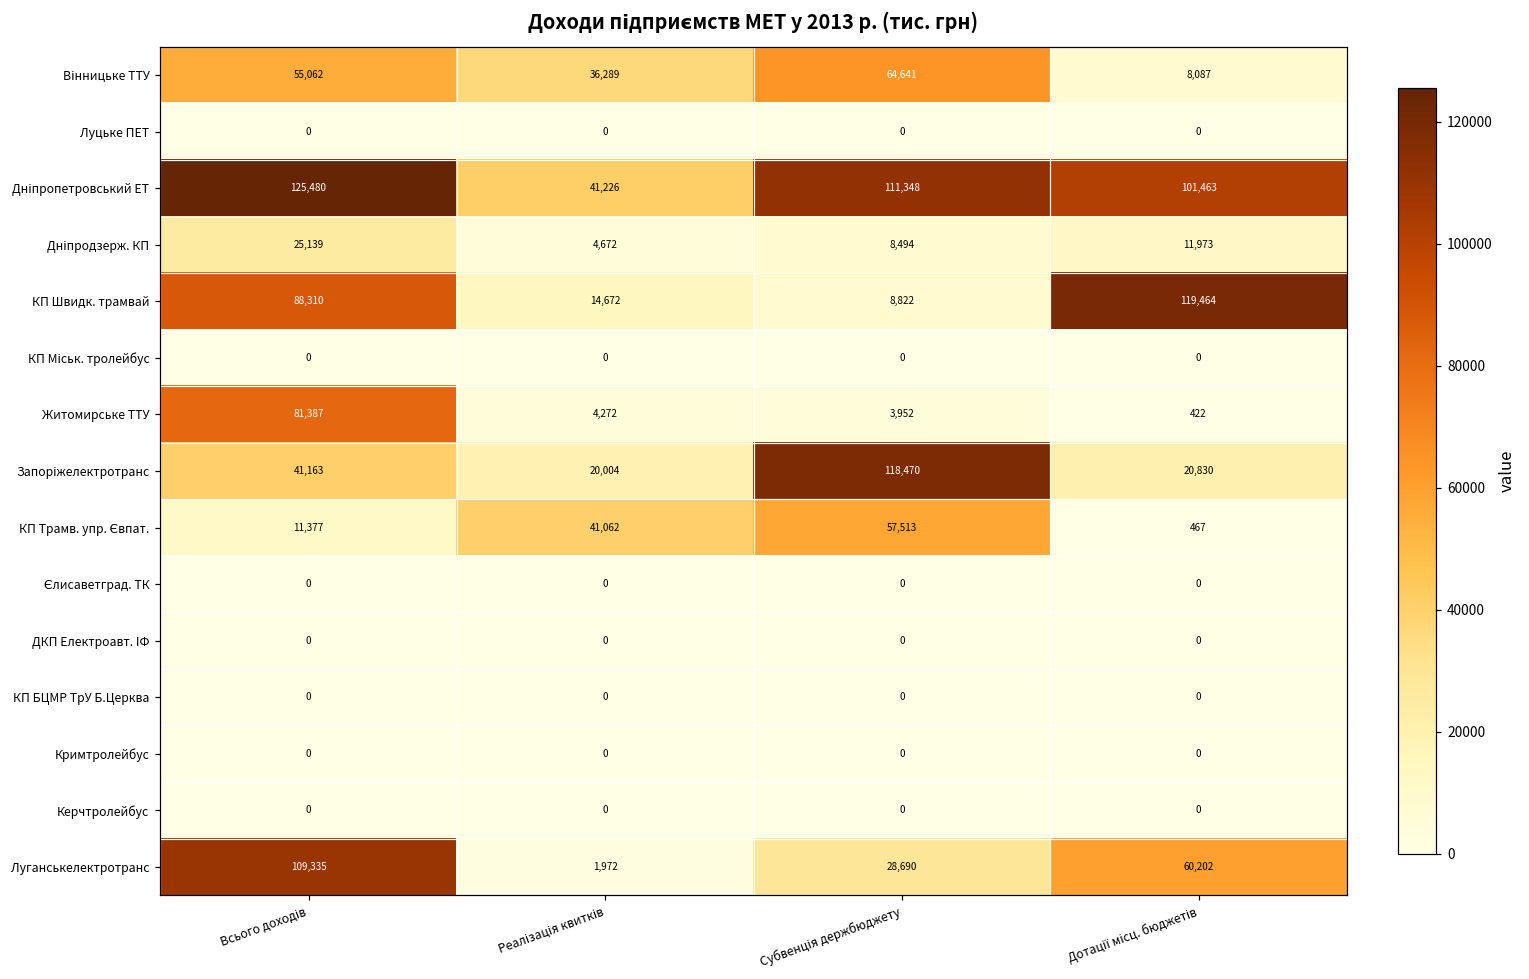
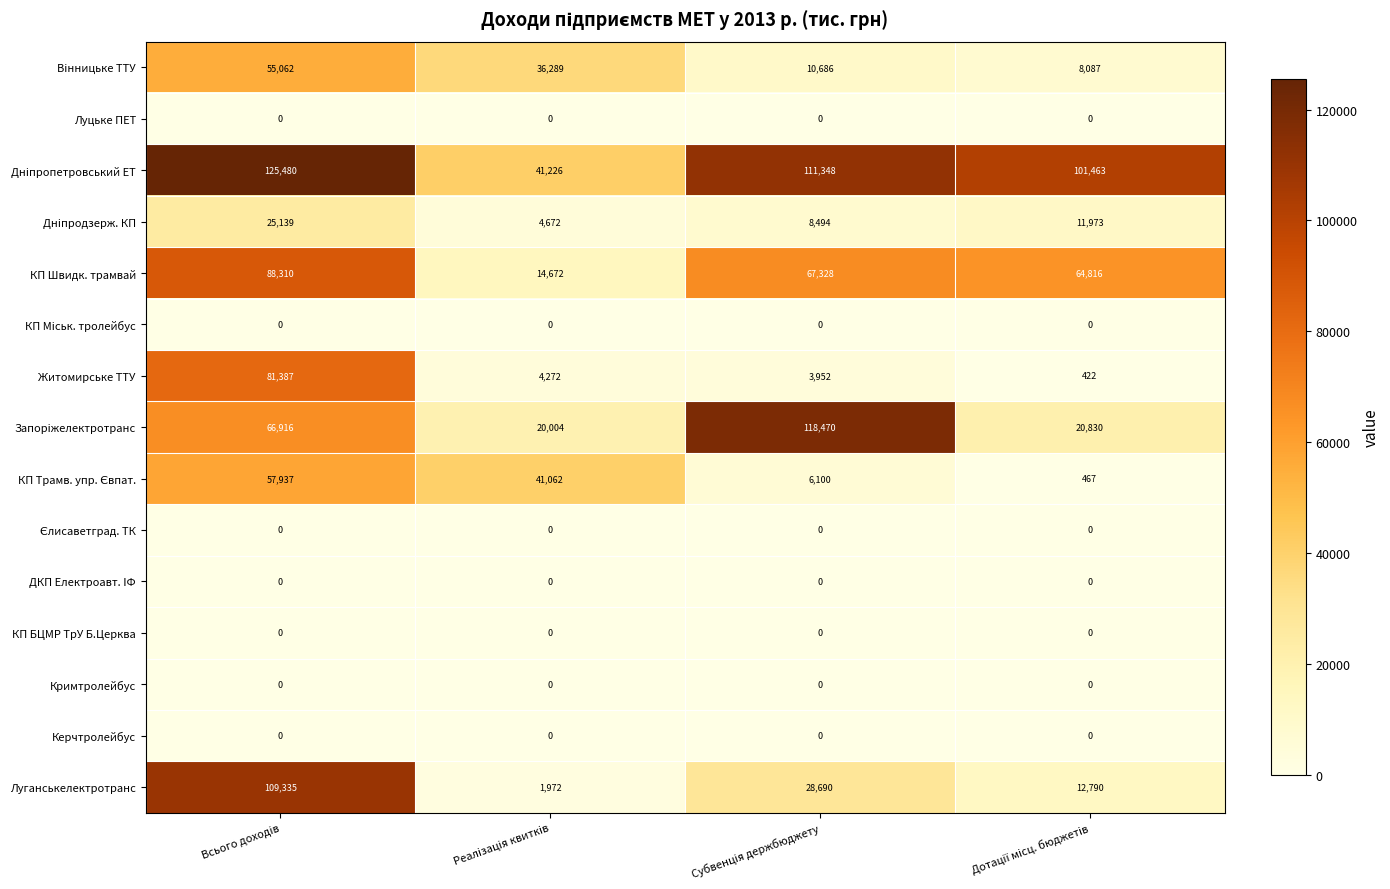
Вінницьке ТТУ, Субвенція держбюджету: 64,641 -> 10,686
КП Швидк. трамвай, Субвенція держбюджету: 8,822 -> 67,328
КП Швидк. трамвай, Дотації місц. бюджетів: 119,464 -> 64,816
Запоріжелектротранс, Всього доходів: 41,163 -> 66,916
КП Трамв. упр. Євпат., Всього доходів: 11,377 -> 57,937
КП Трамв. упр. Євпат., Субвенція держбюджету: 57,513 -> 6,100
Луганськелектротранс, Дотації місц. бюджетів: 60,202 -> 12,790
